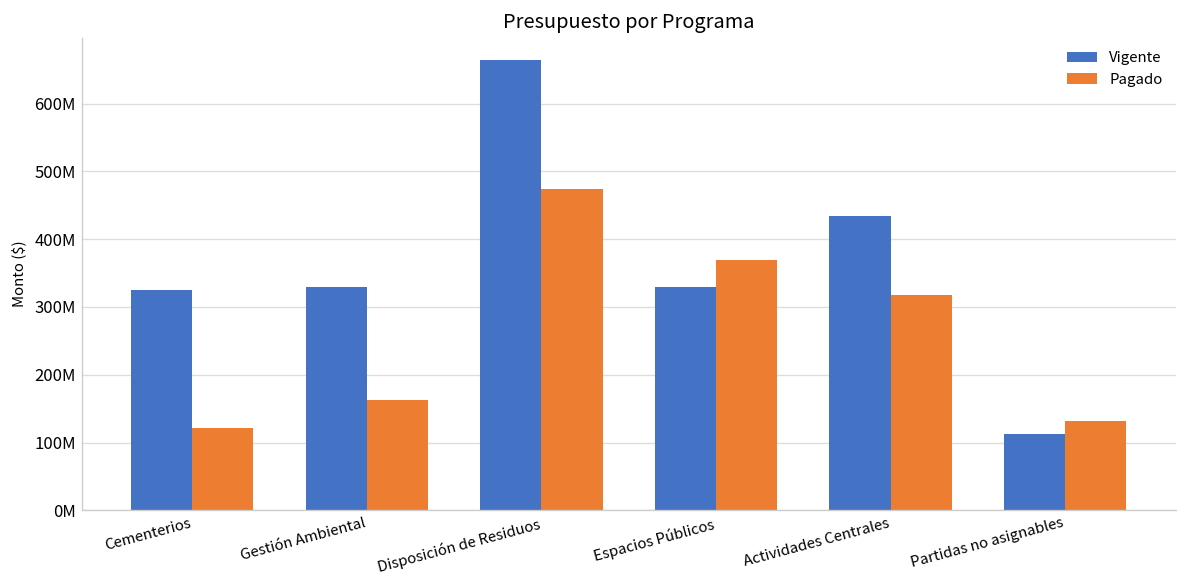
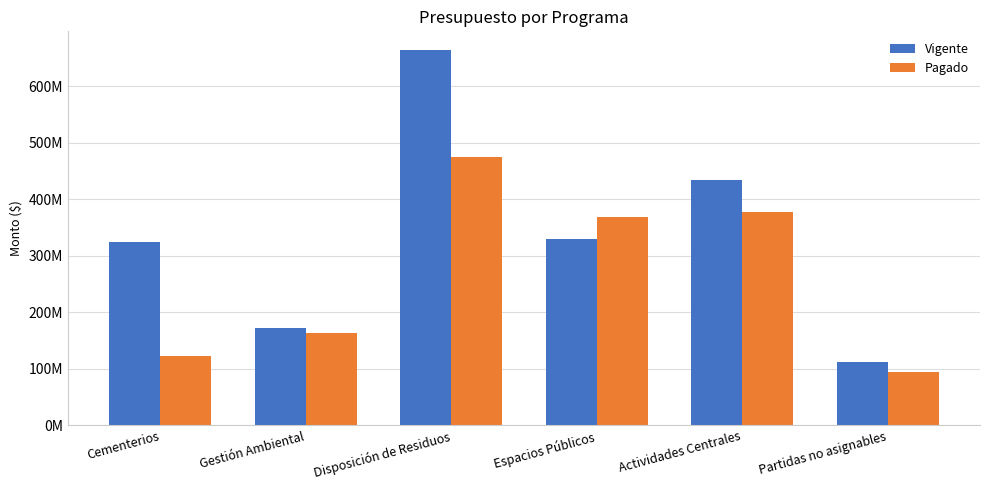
Vigente, Gestión Ambiental: 330000000 -> 170000000
Pagado, Actividades Centrales: 320000000 -> 380000000
Pagado, Partidas no asignables: 130000000 -> 90000000
